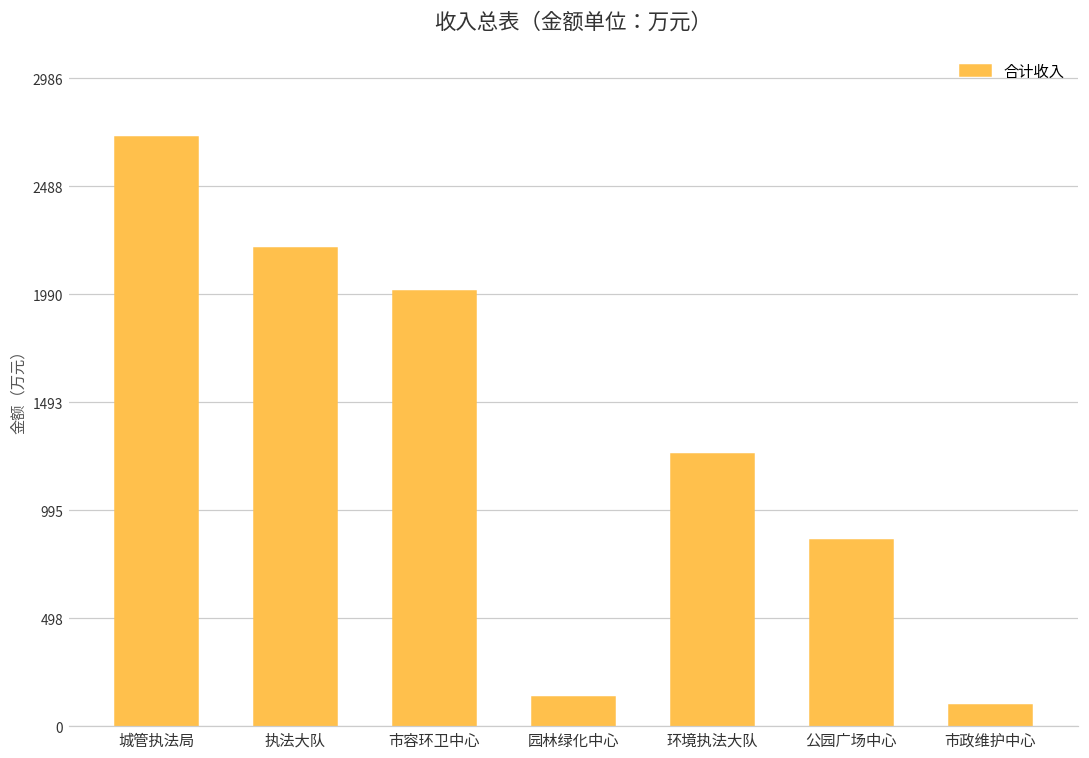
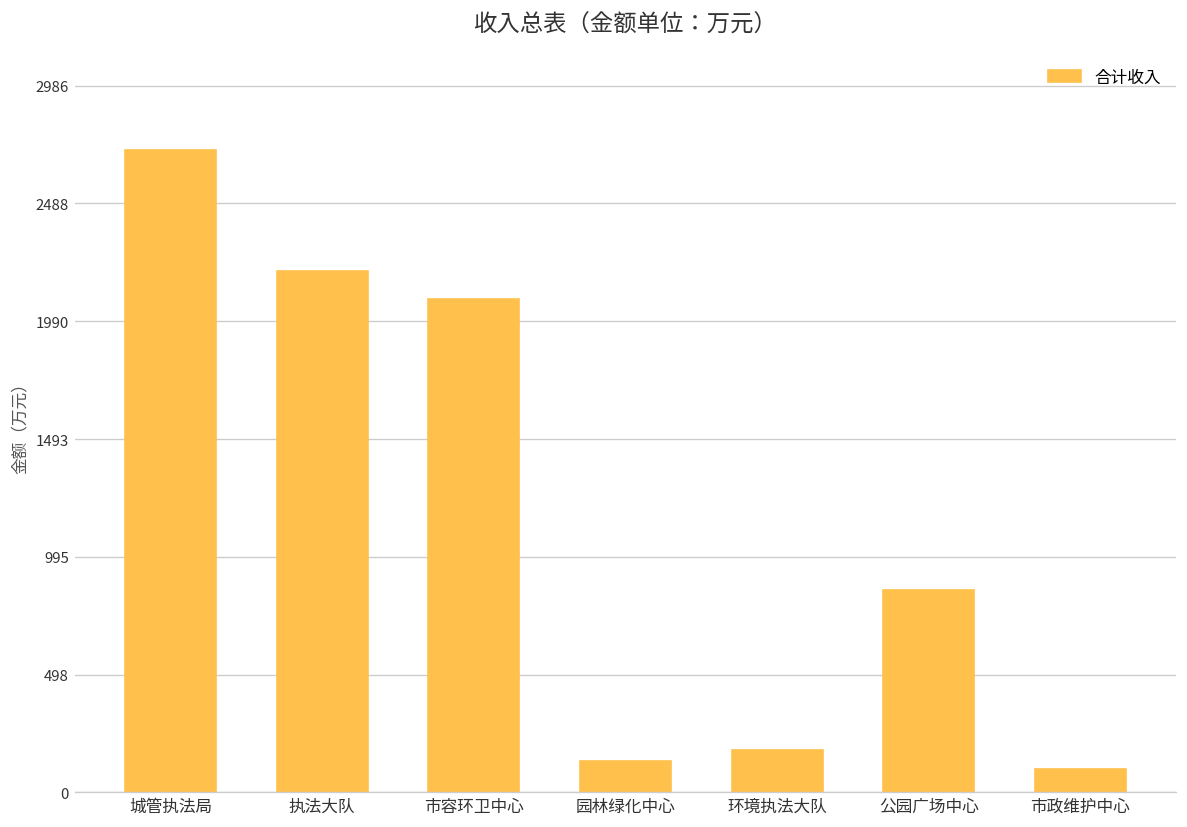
市容环卫中心: 2010 -> 2080
环境执法大队: 1260 -> 180
